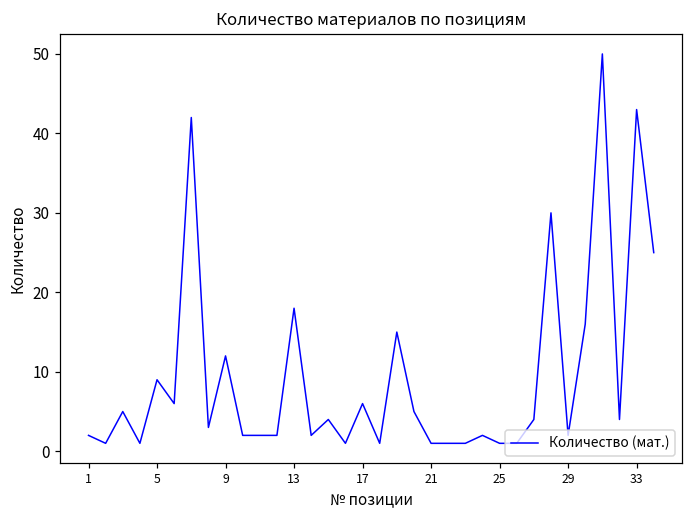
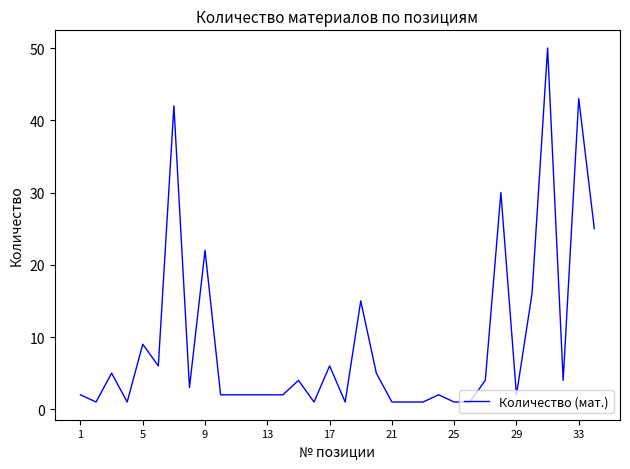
9: 12 -> 22
13: 18 -> 2
